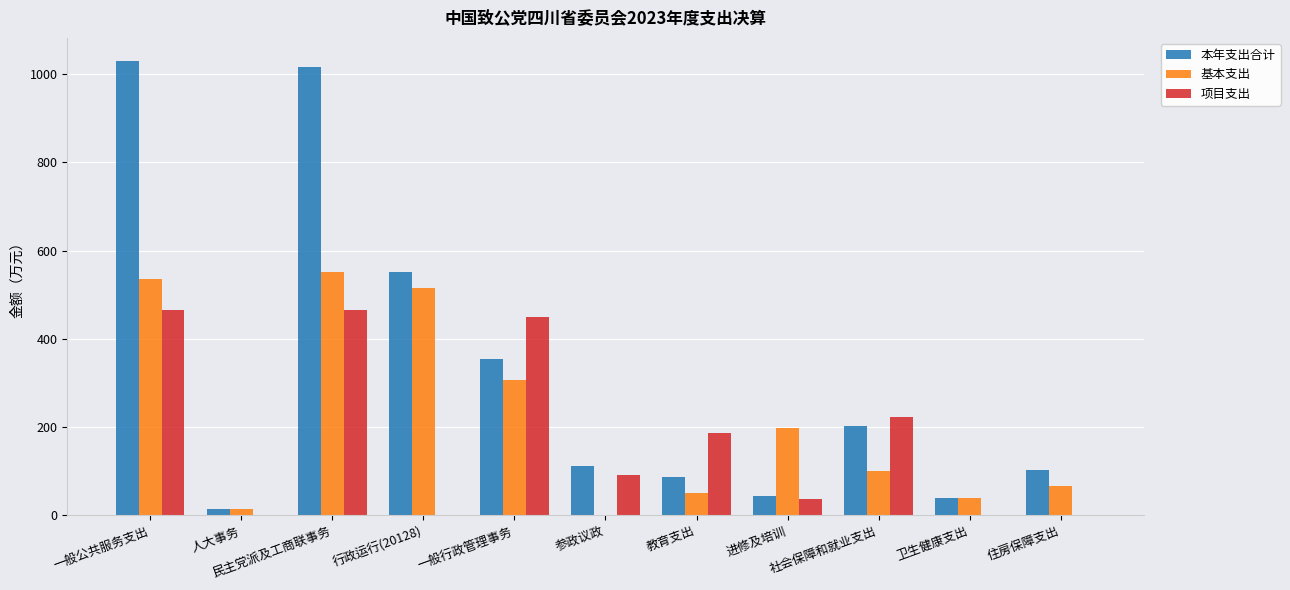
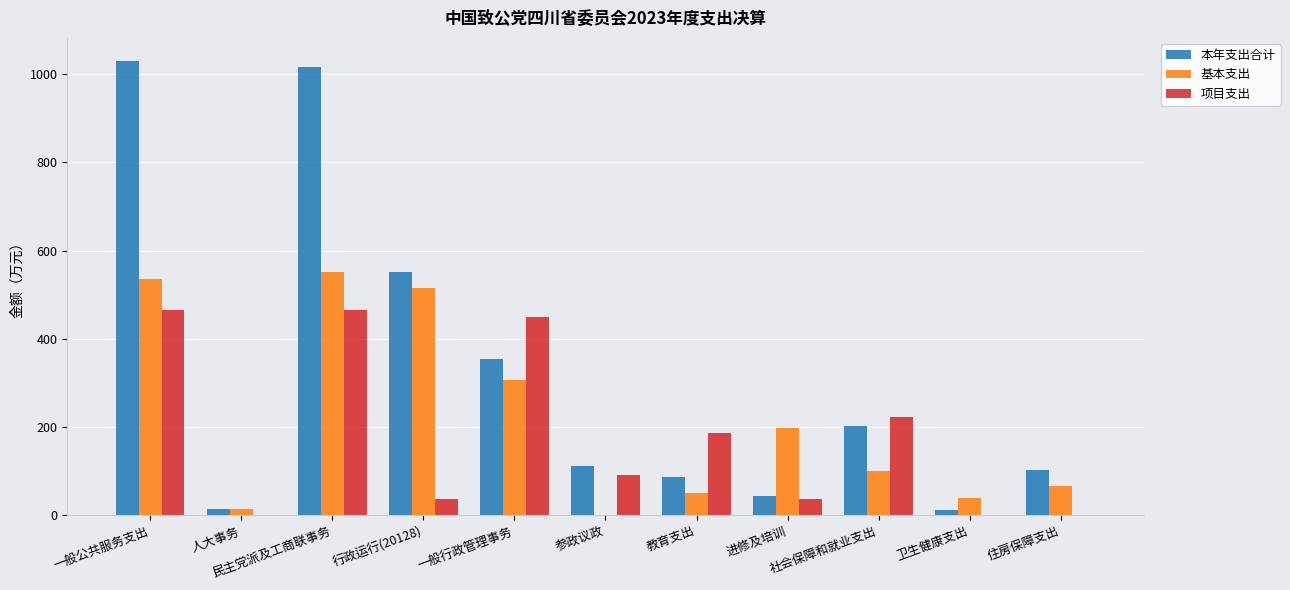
项目支出, 行政运行(20128): 0 -> 40
本年支出合计, 卫生健康支出: 40 -> 10
